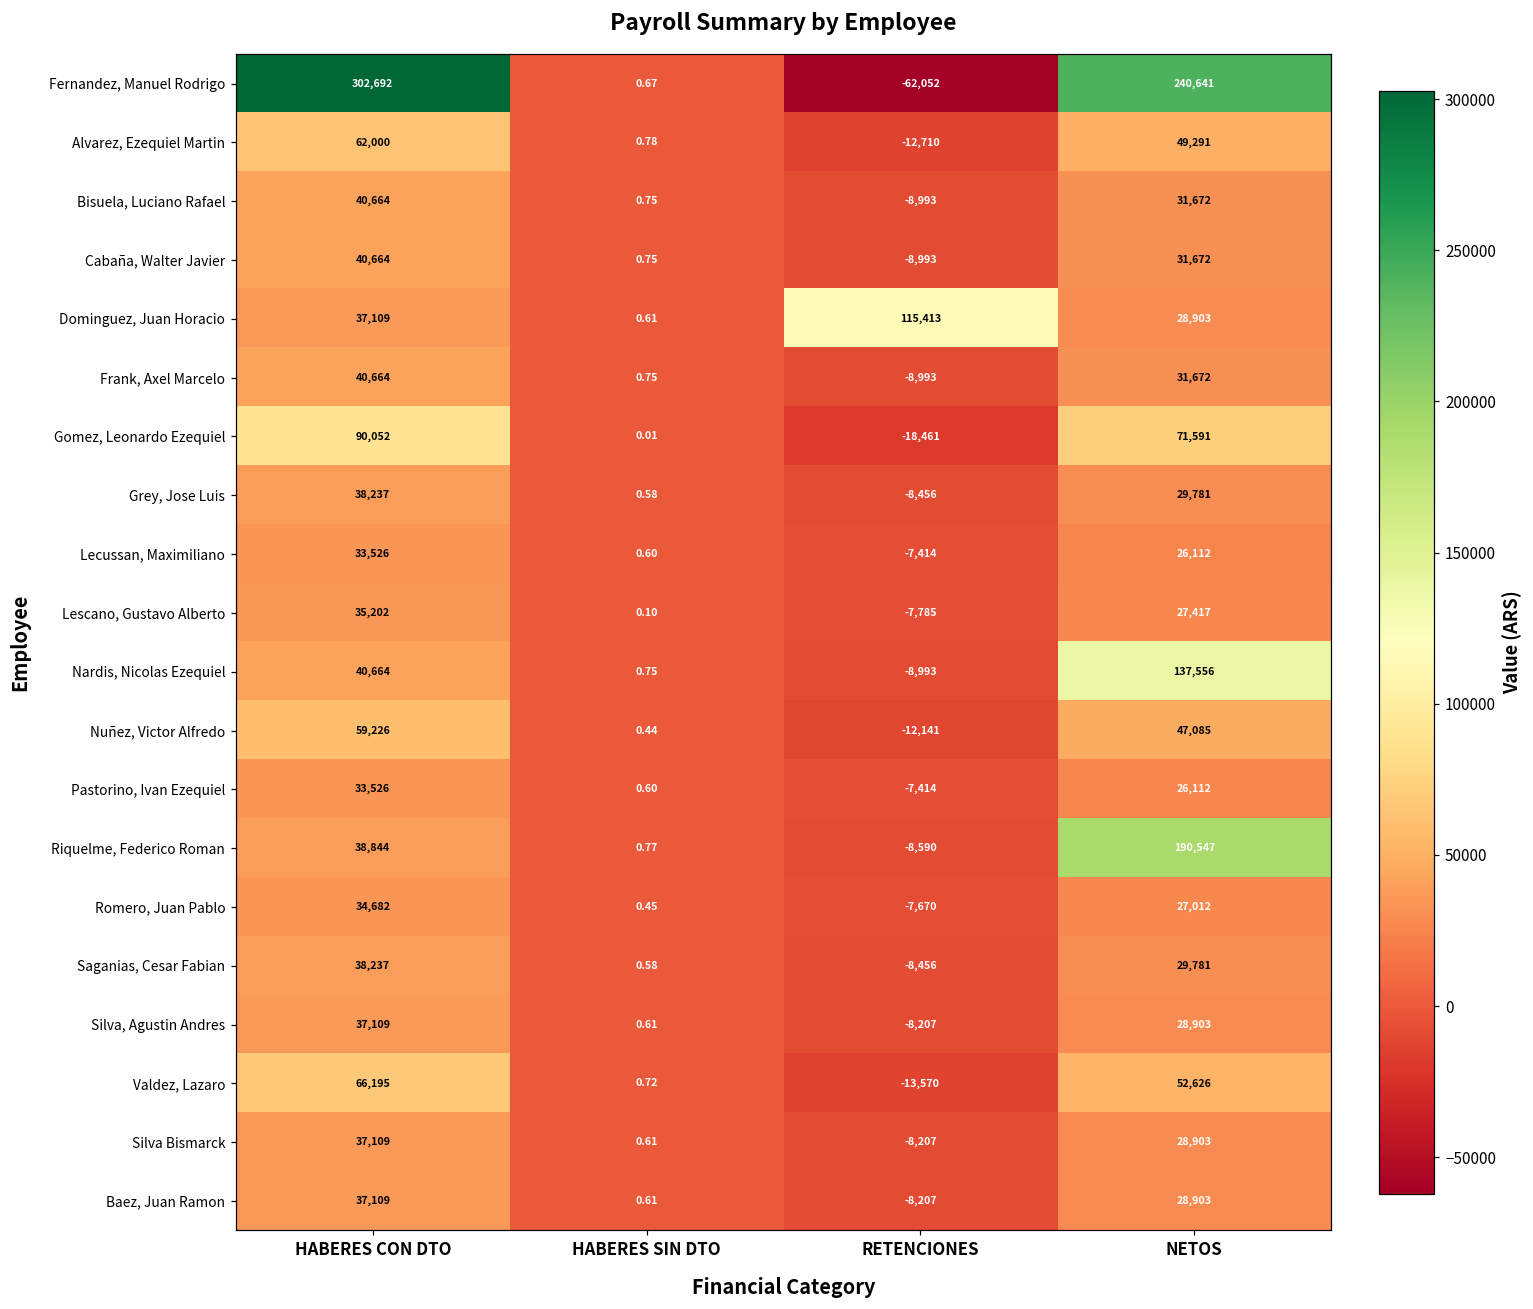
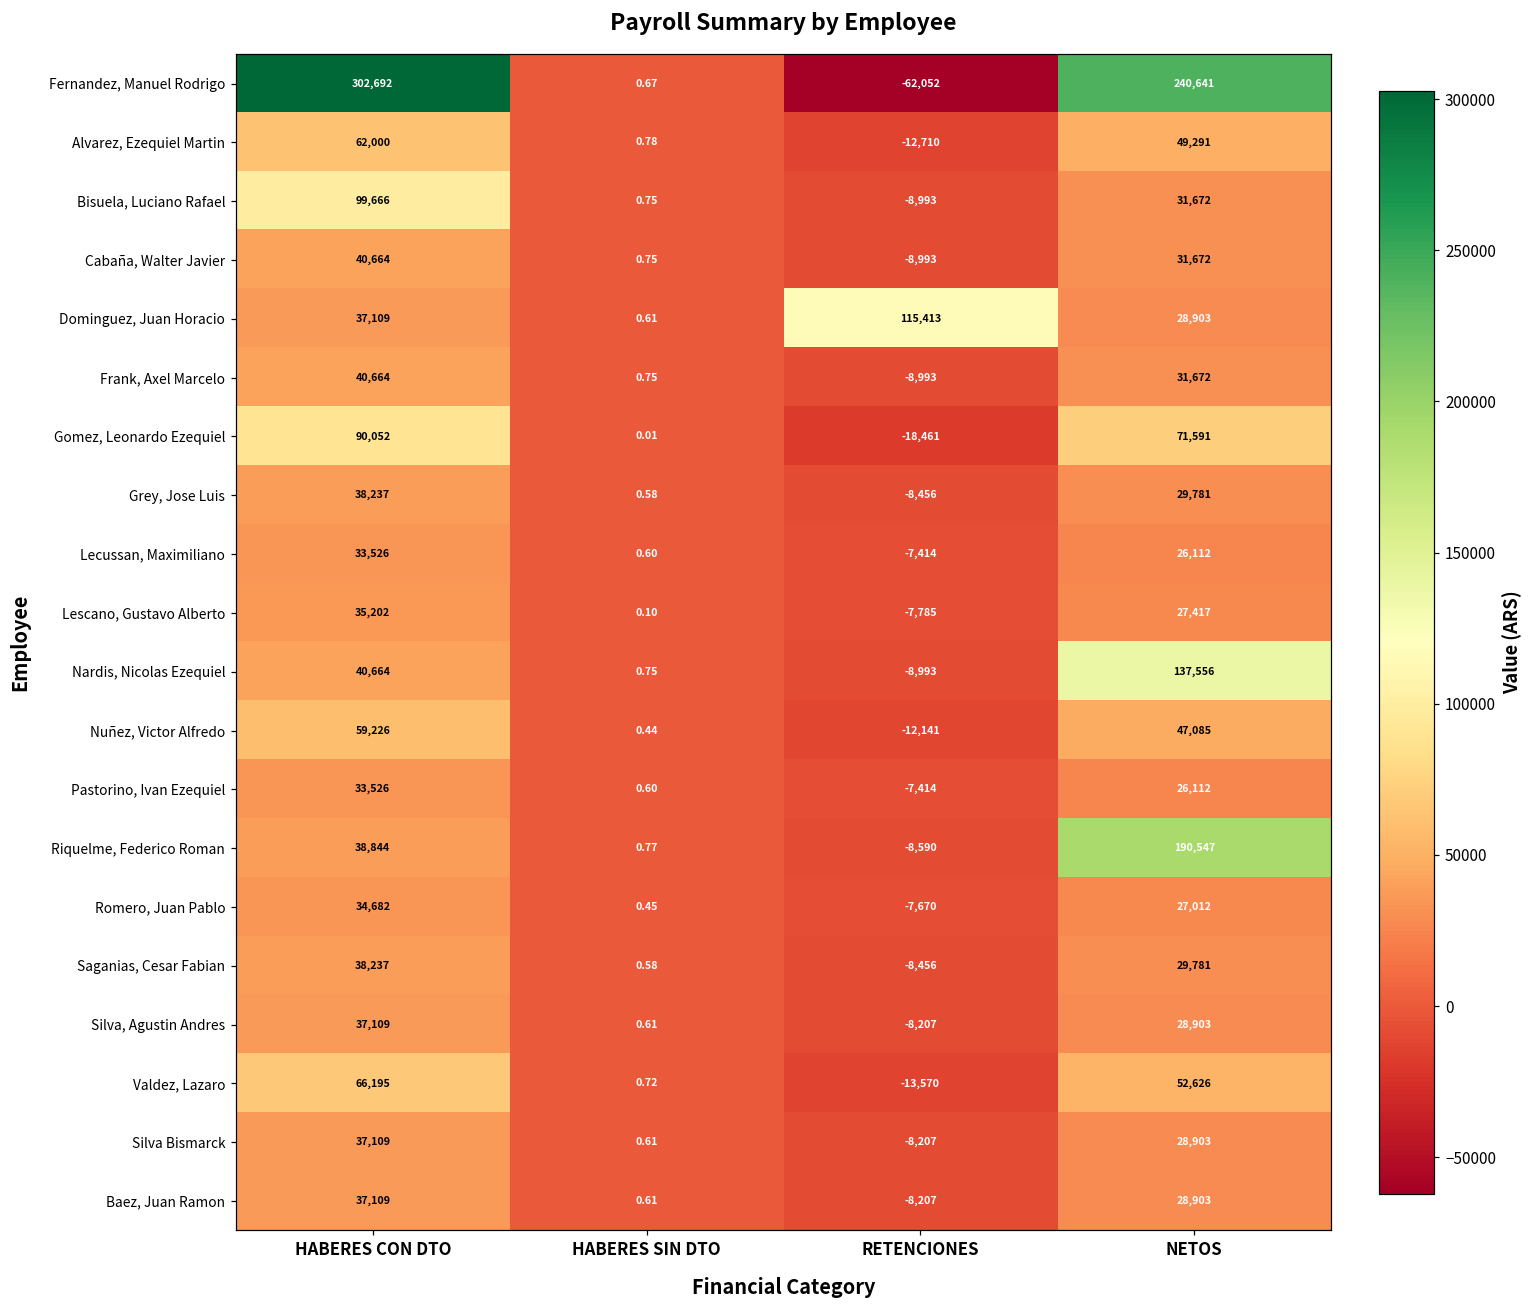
Bisuela, Luciano Rafael, HABERES CON DTO: 40,664 -> 99,666
